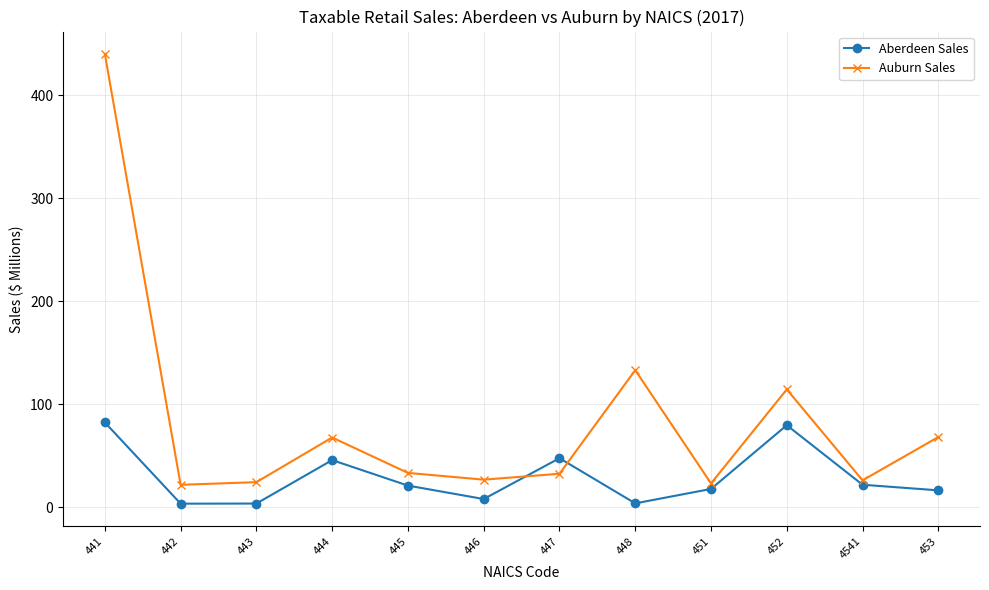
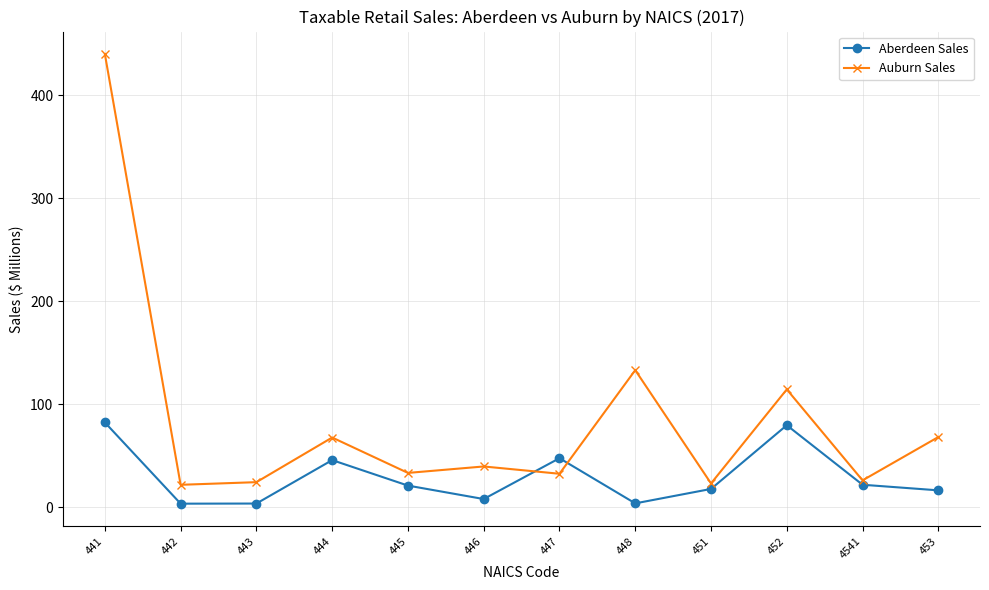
Auburn Sales, 446: 27 -> 40
